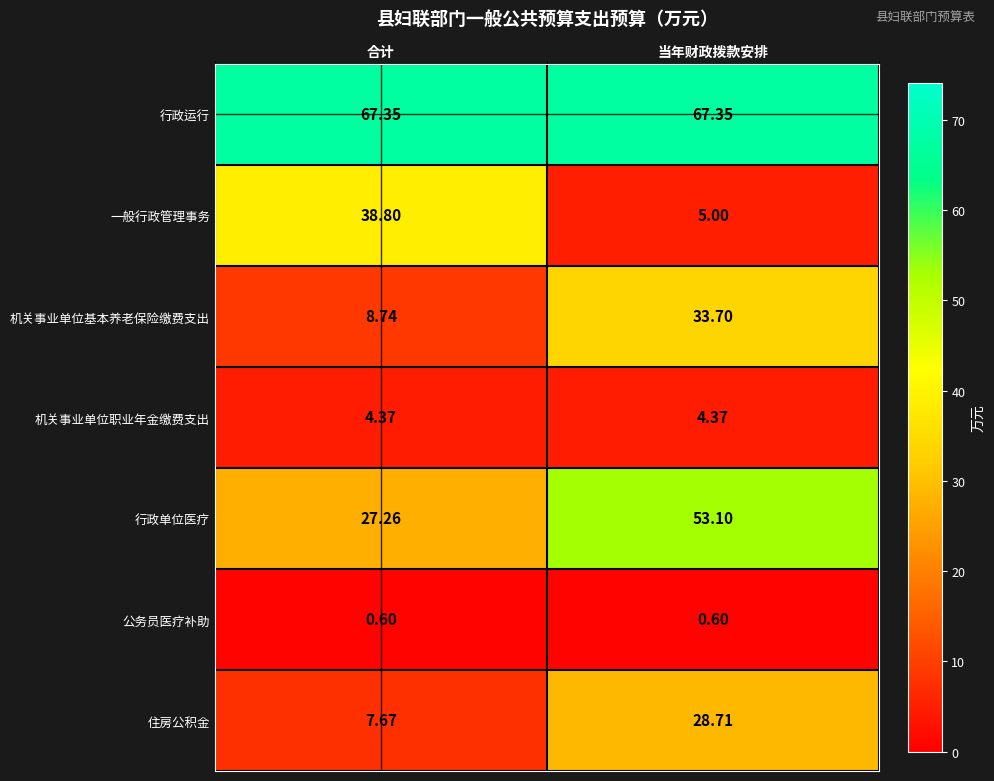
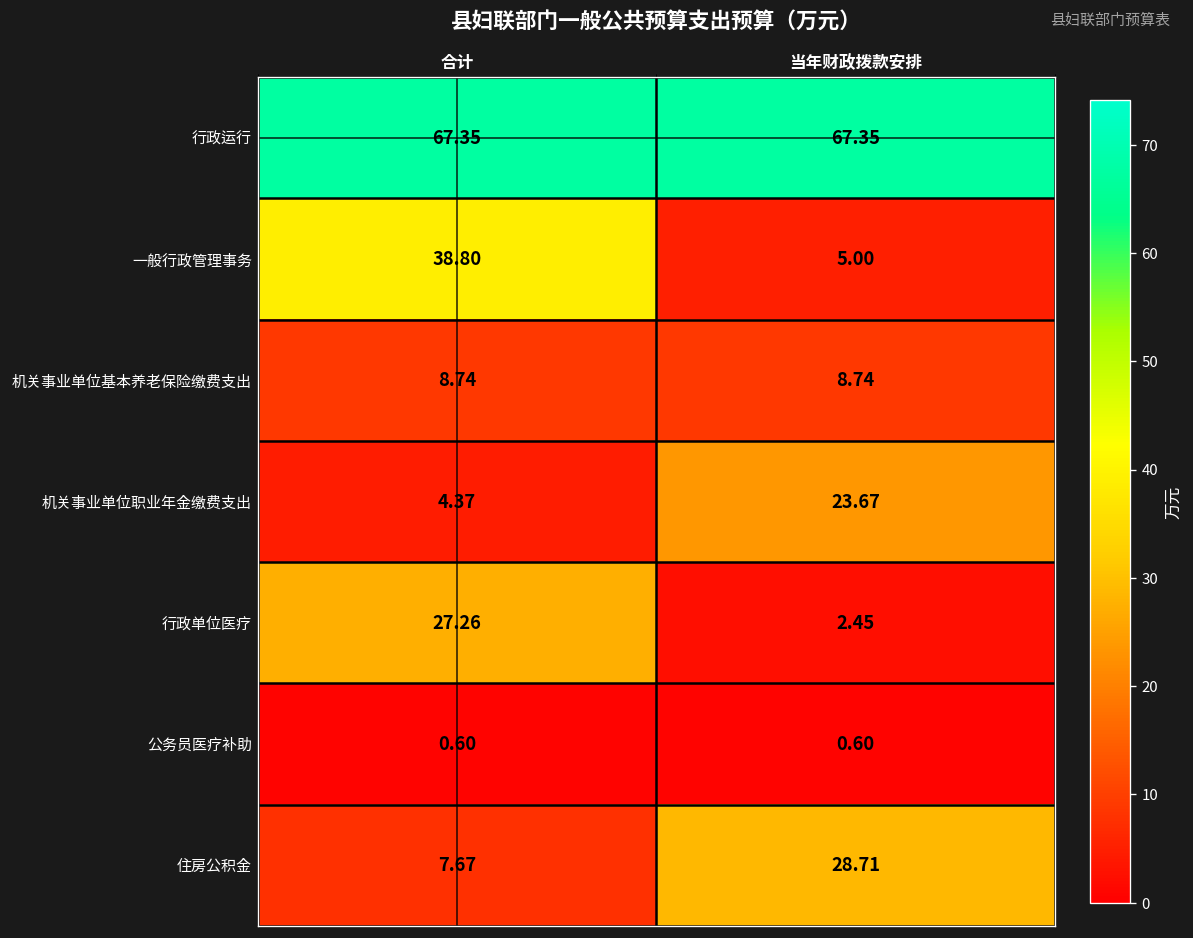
机关事业单位基本养老保险缴费支出, 当年财政拨款安排: 33.70 -> 8.74
机关事业单位职业年金缴费支出, 当年财政拨款安排: 4.37 -> 23.67
行政单位医疗, 当年财政拨款安排: 53.10 -> 2.45
